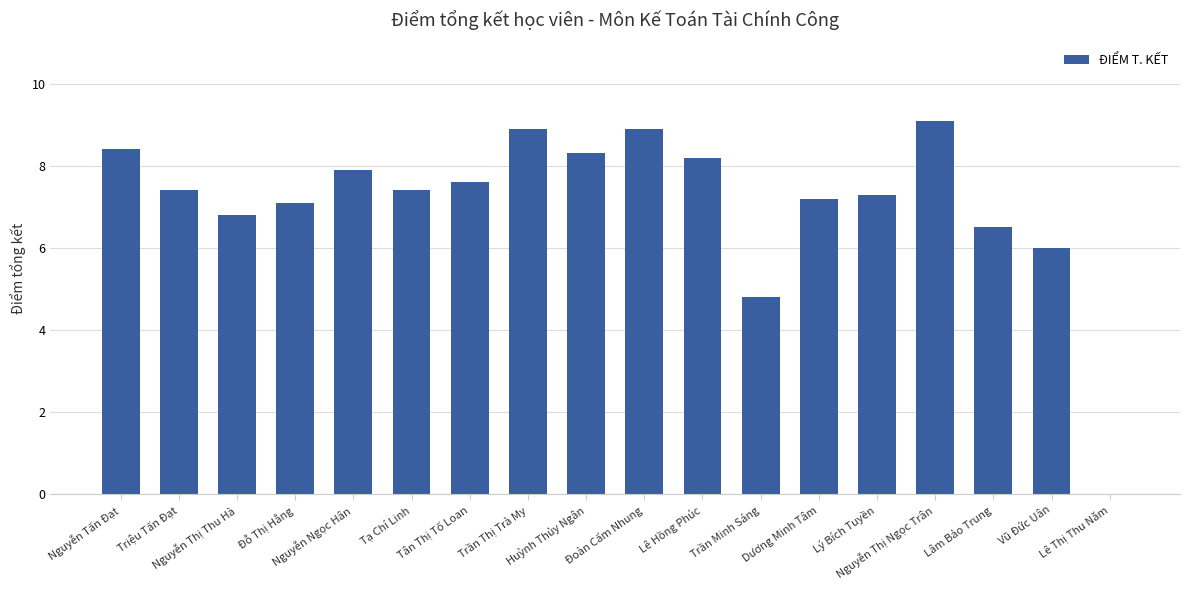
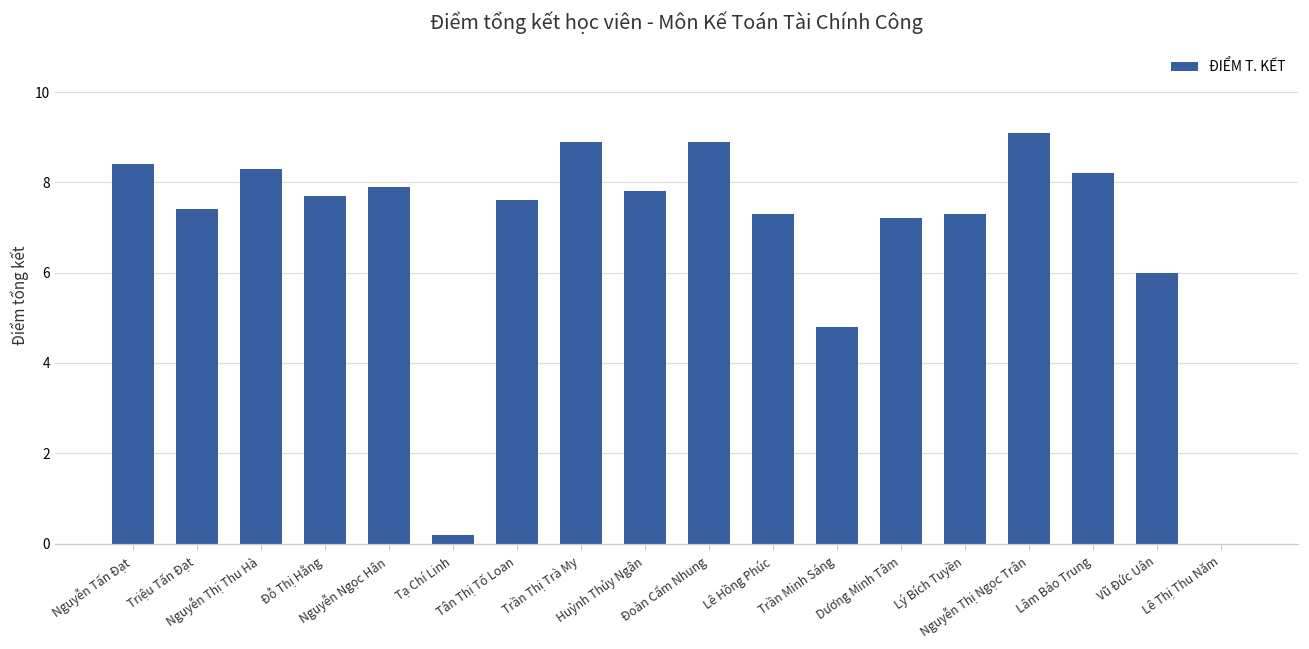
Nguyễn Thị Thu Hà: 6.8 -> 8.3
Đỗ Thị Hằng: 7.1 -> 7.7
Tạ Chí Linh: 7.4 -> 0.2
Huỳnh Thủy Ngân: 8.3 -> 7.8
Lê Hồng Phúc: 8.2 -> 7.3
Lâm Bảo Trung: 6.5 -> 8.2
